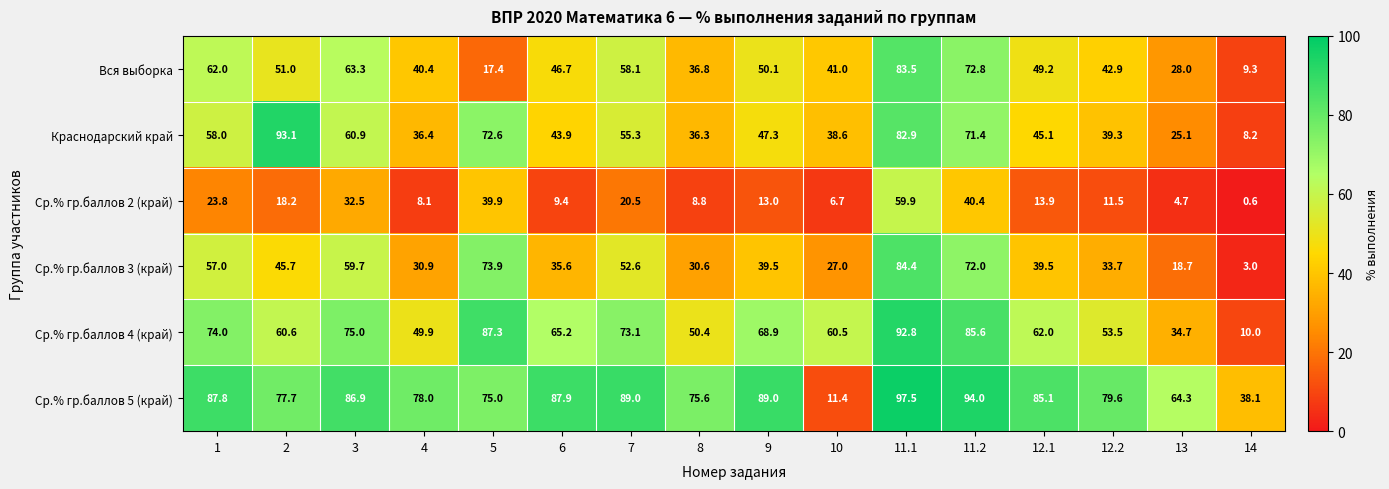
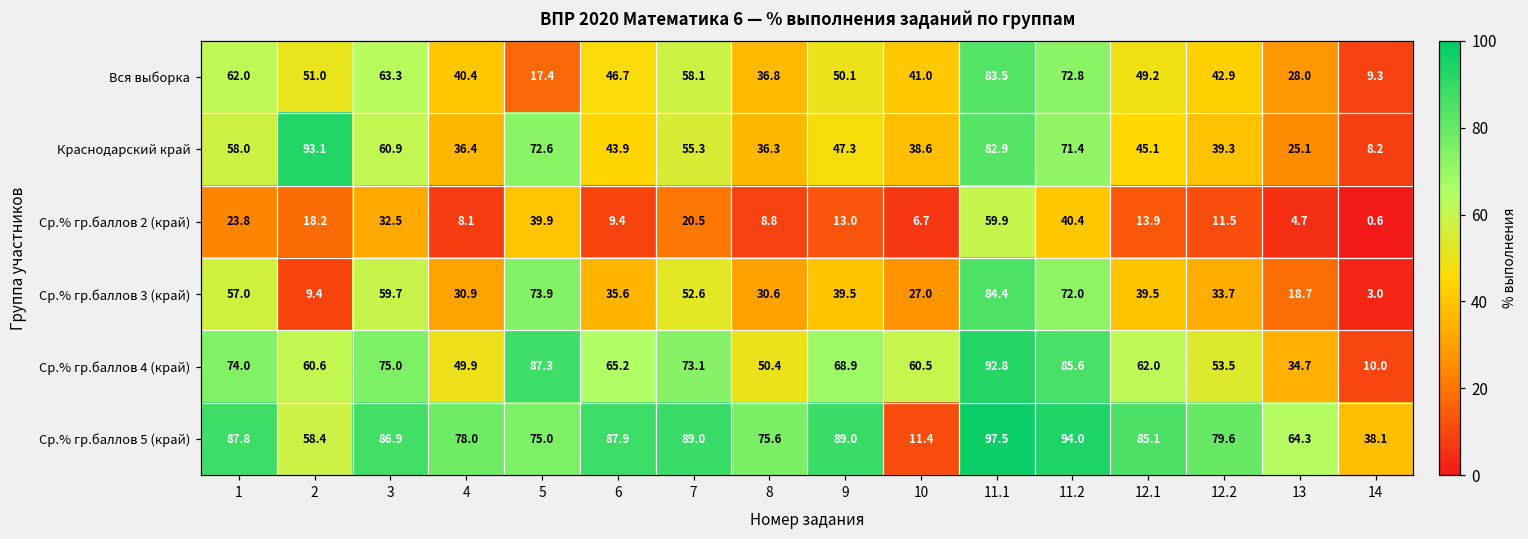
Ср.% гр.баллов 3 (край), 2: 45.7 -> 9.4
Ср.% гр.баллов 5 (край), 2: 77.7 -> 58.4
